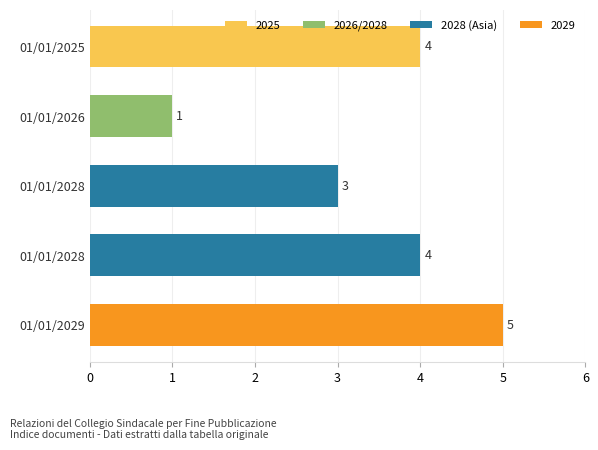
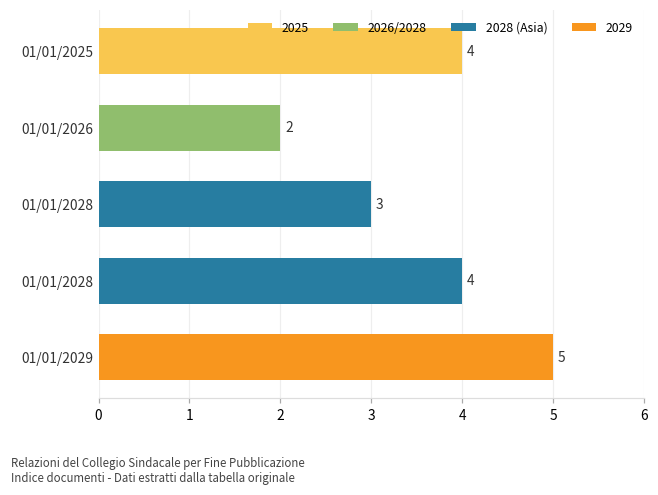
01/01/2026: 1 -> 2
